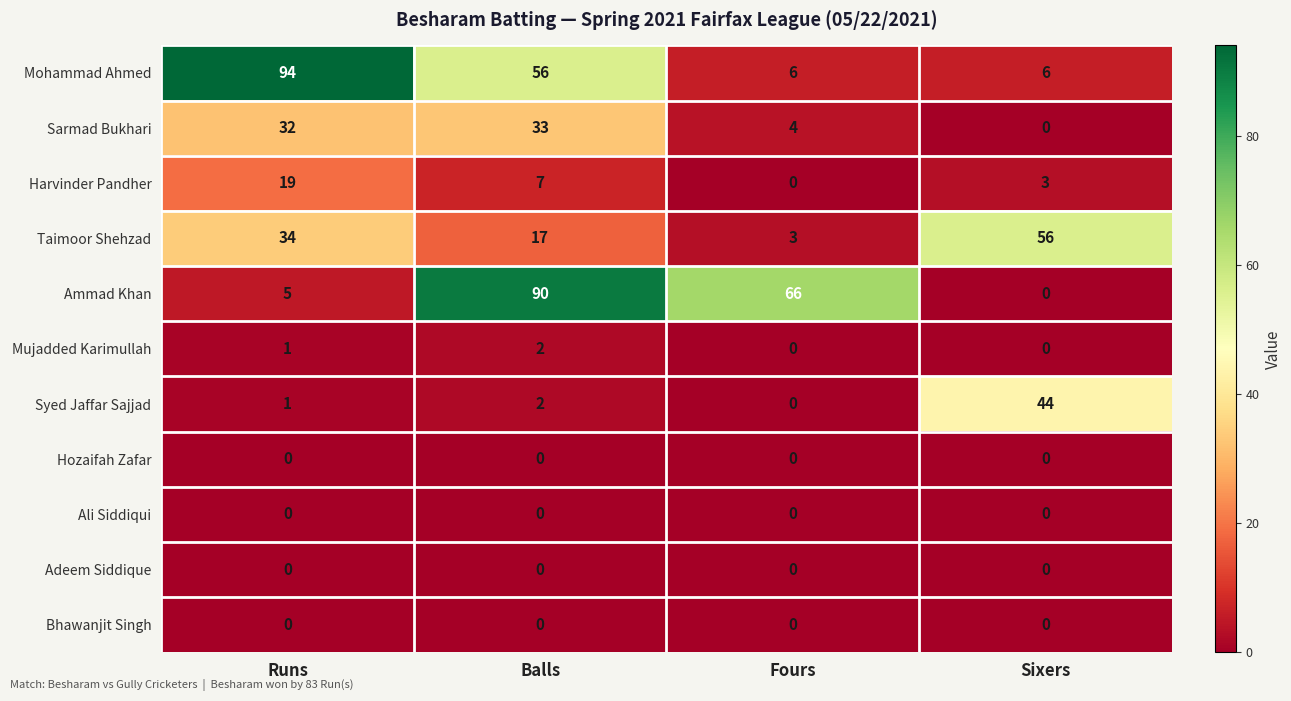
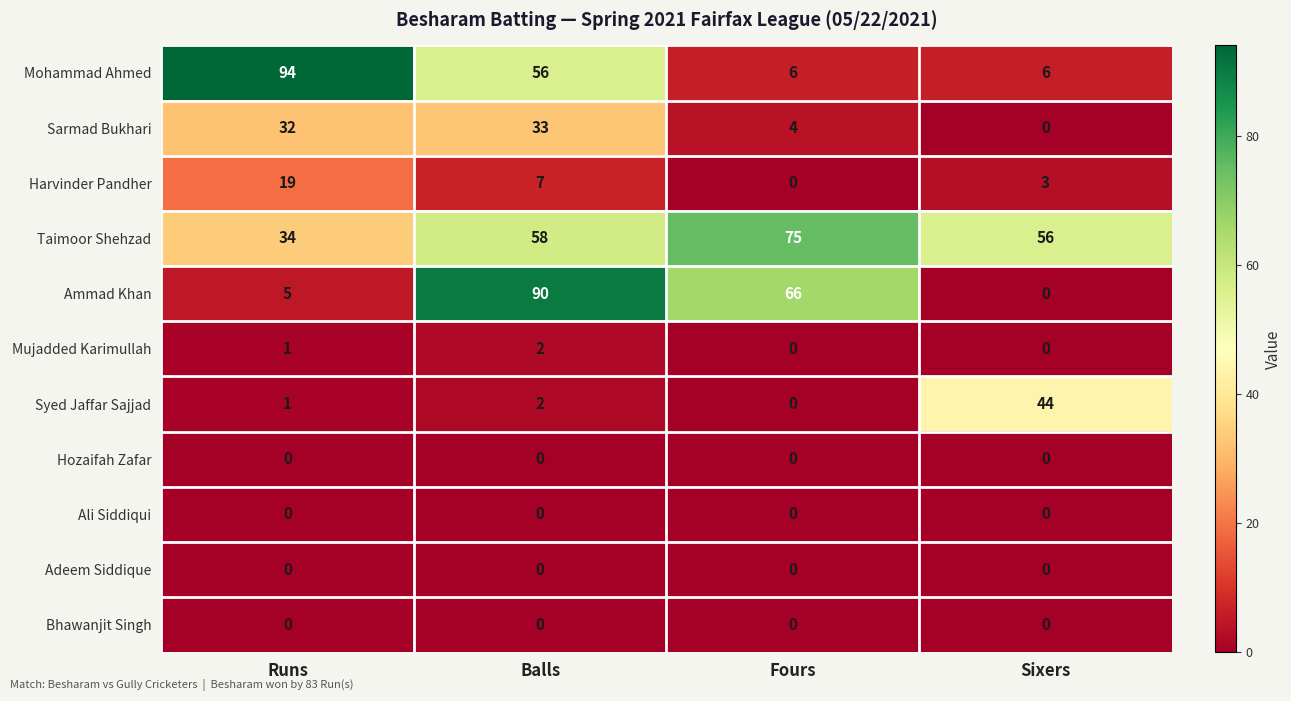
Taimoor Shehzad, Balls: 17 -> 58
Taimoor Shehzad, Fours: 3 -> 75
